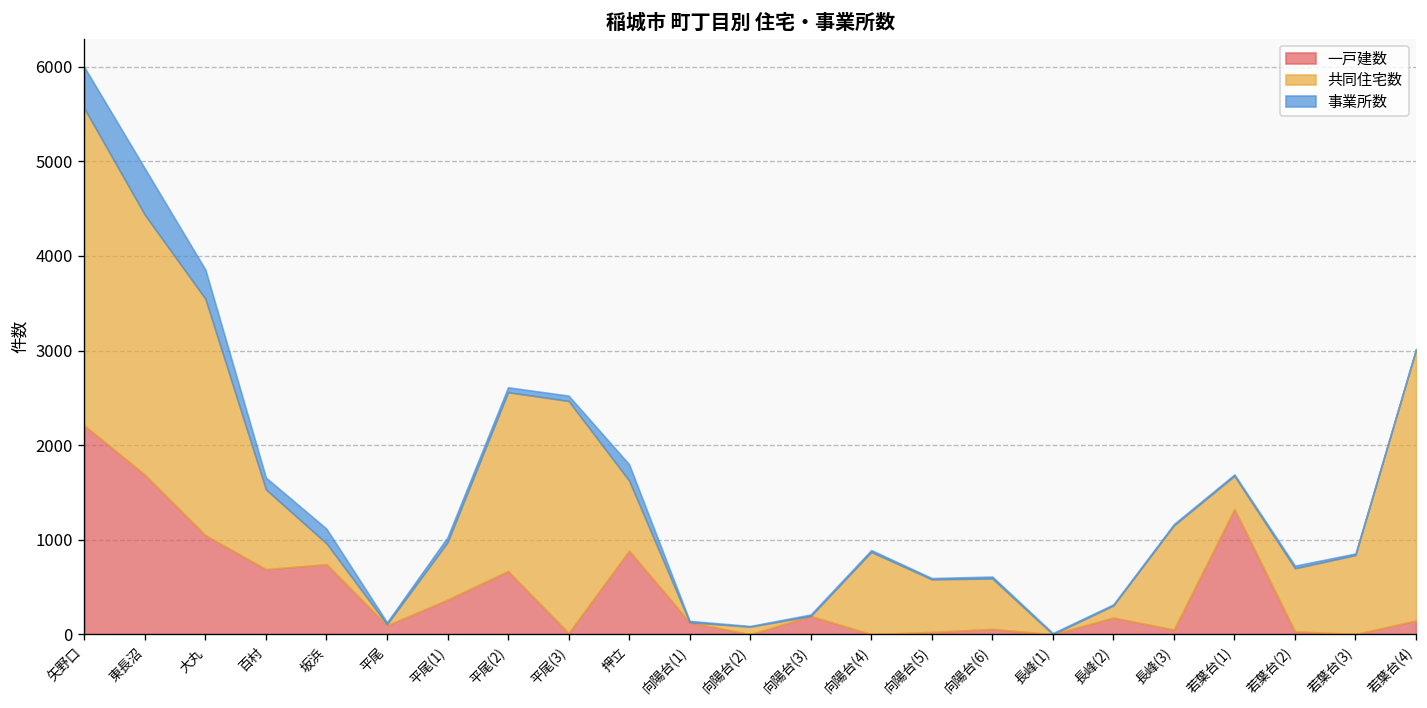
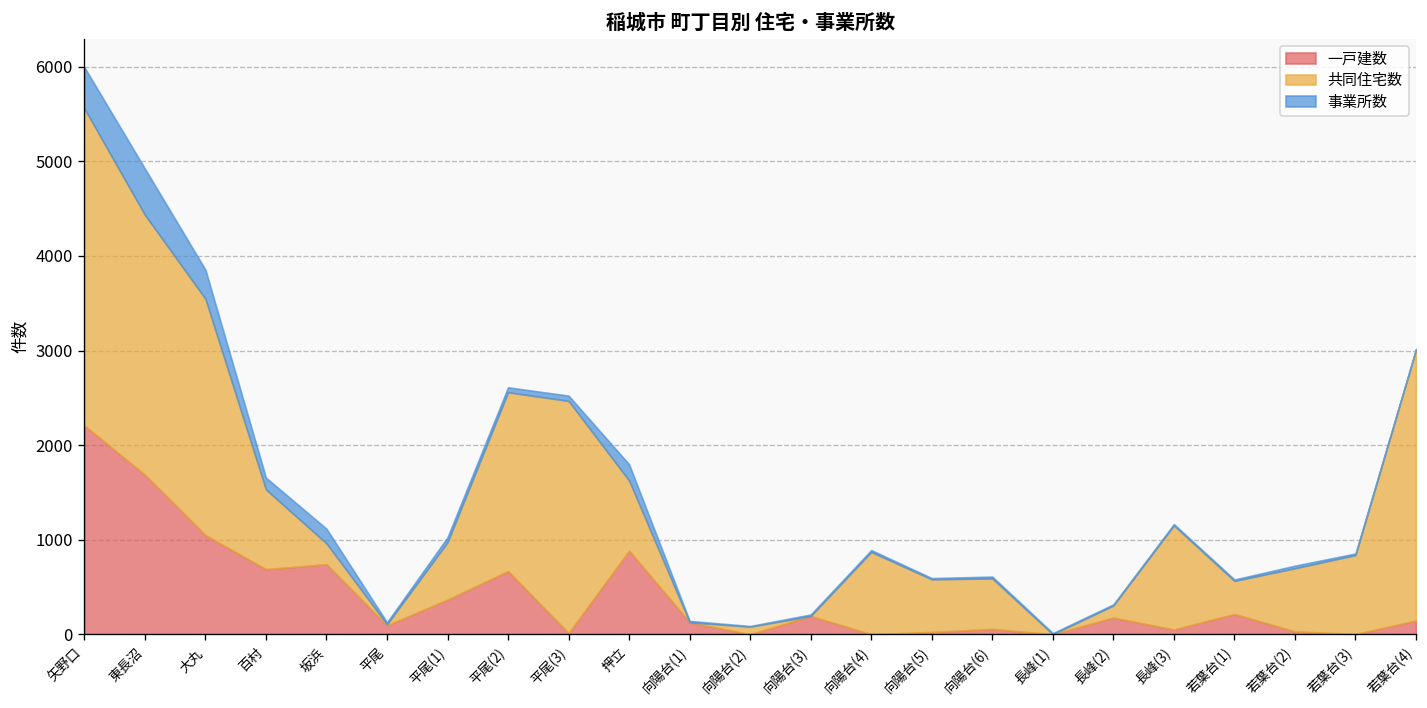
一戸建数, 若葉台(1): 1300 -> 200
